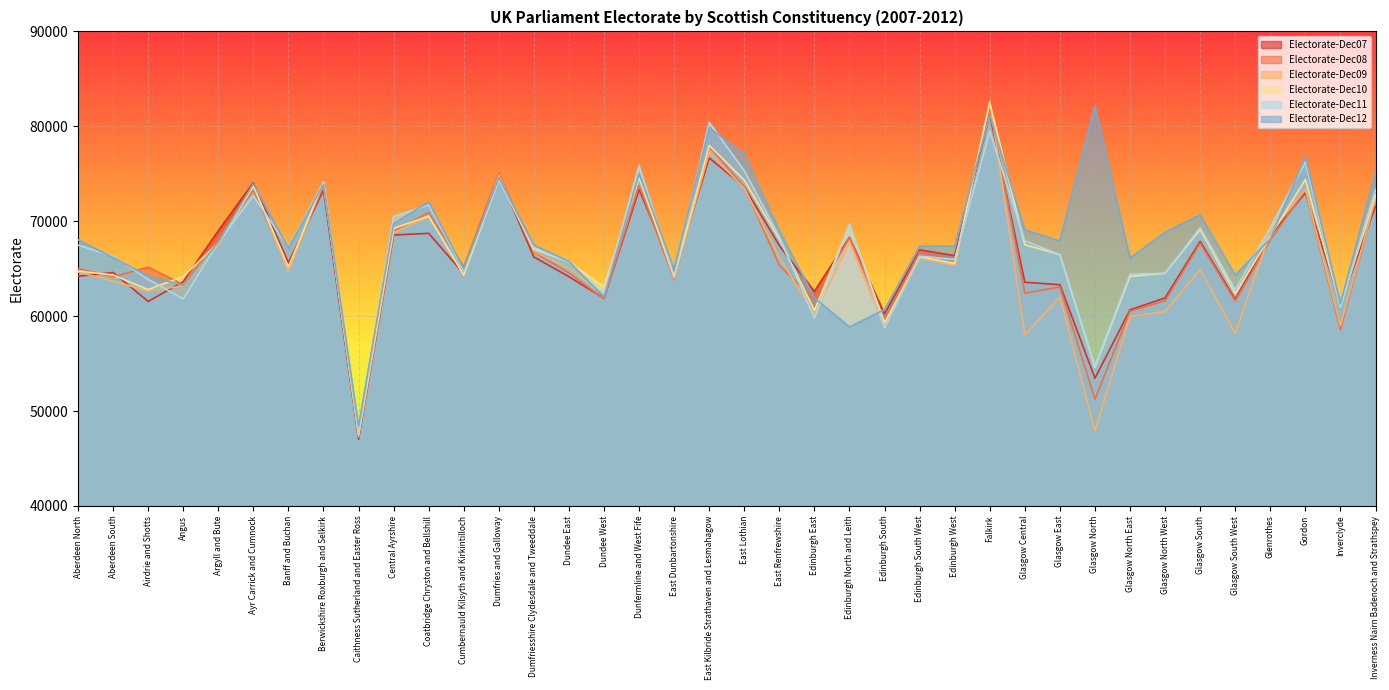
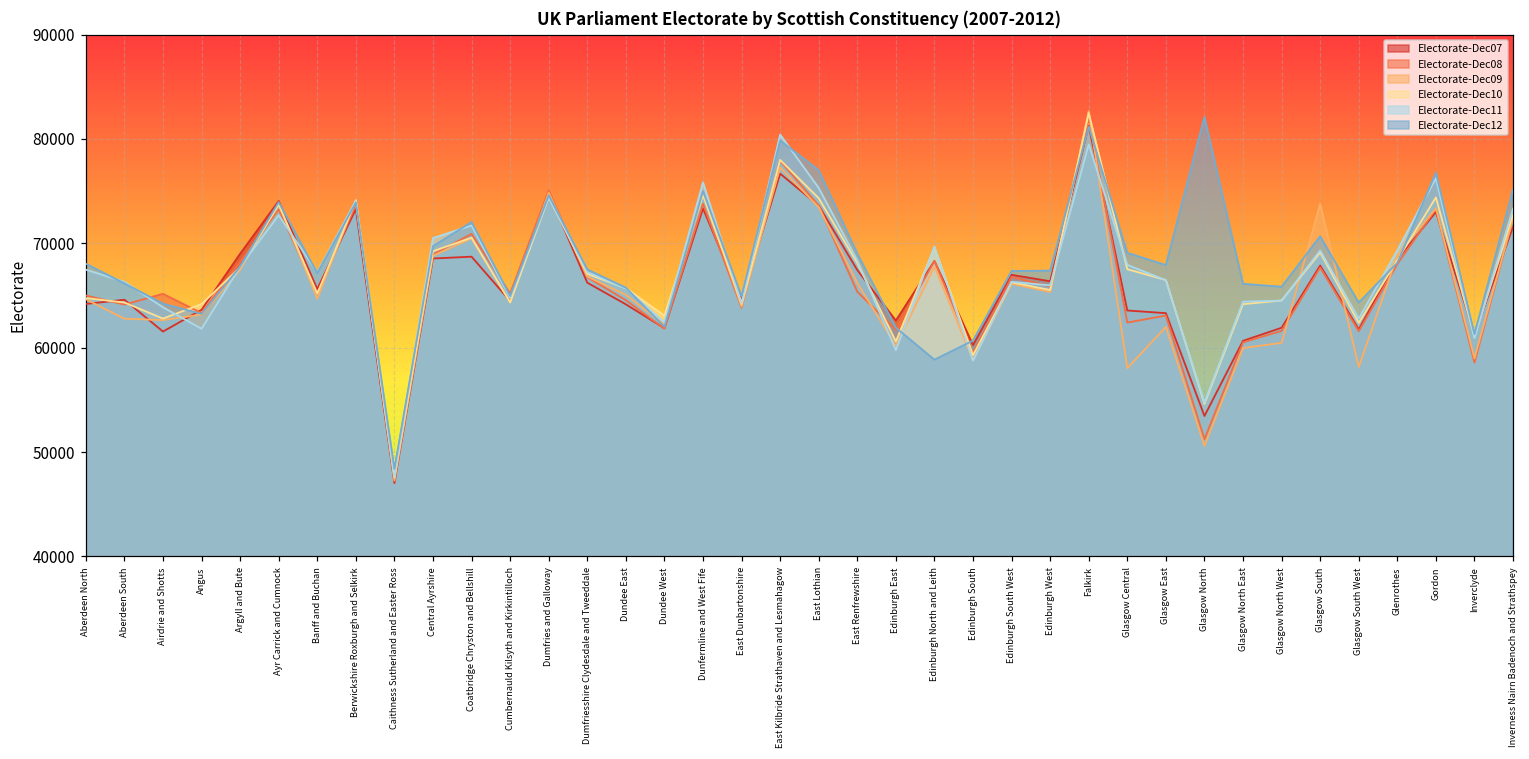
Electorate-Dec09, Aberdeen South: 64000 -> 63000
Electorate-Dec09, Glasgow North: 48000 -> 51000
Electorate-Dec12, Glasgow North West: 69000 -> 66000
Electorate-Dec09, Glasgow South: 65000 -> 74000
